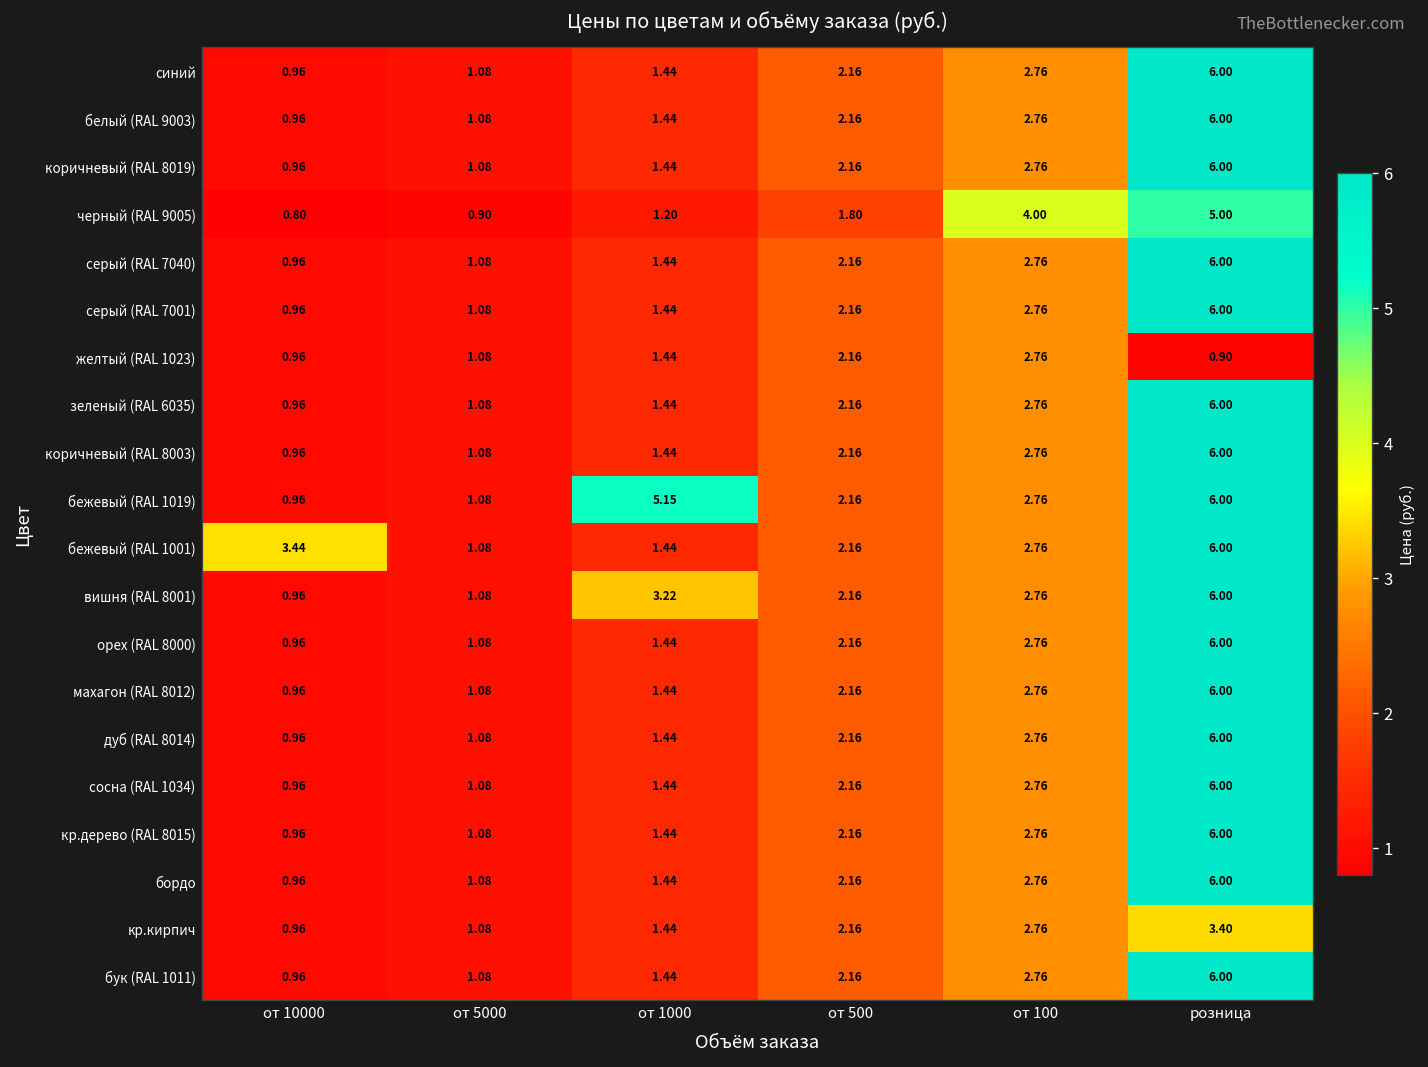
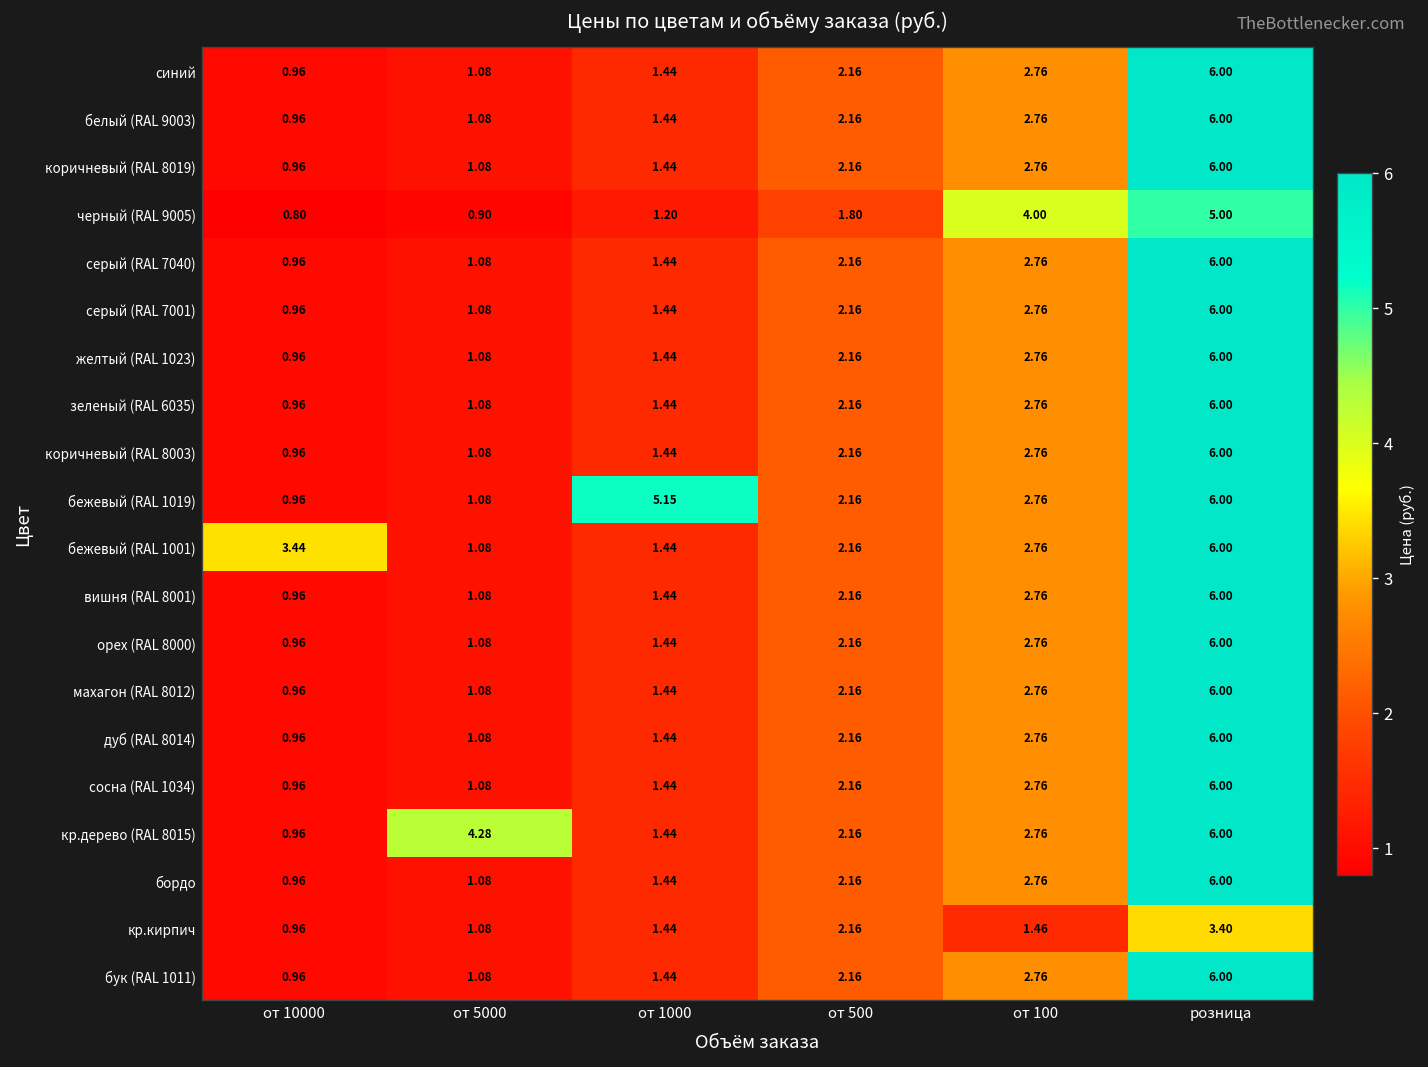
желтый (RAL 1023), розница: 0.90 -> 6.00
вишня (RAL 8001), от 1000: 3.22 -> 1.44
кр.дерево (RAL 8015), от 5000: 1.08 -> 4.28
кр.кирпич, от 100: 2.76 -> 1.46
